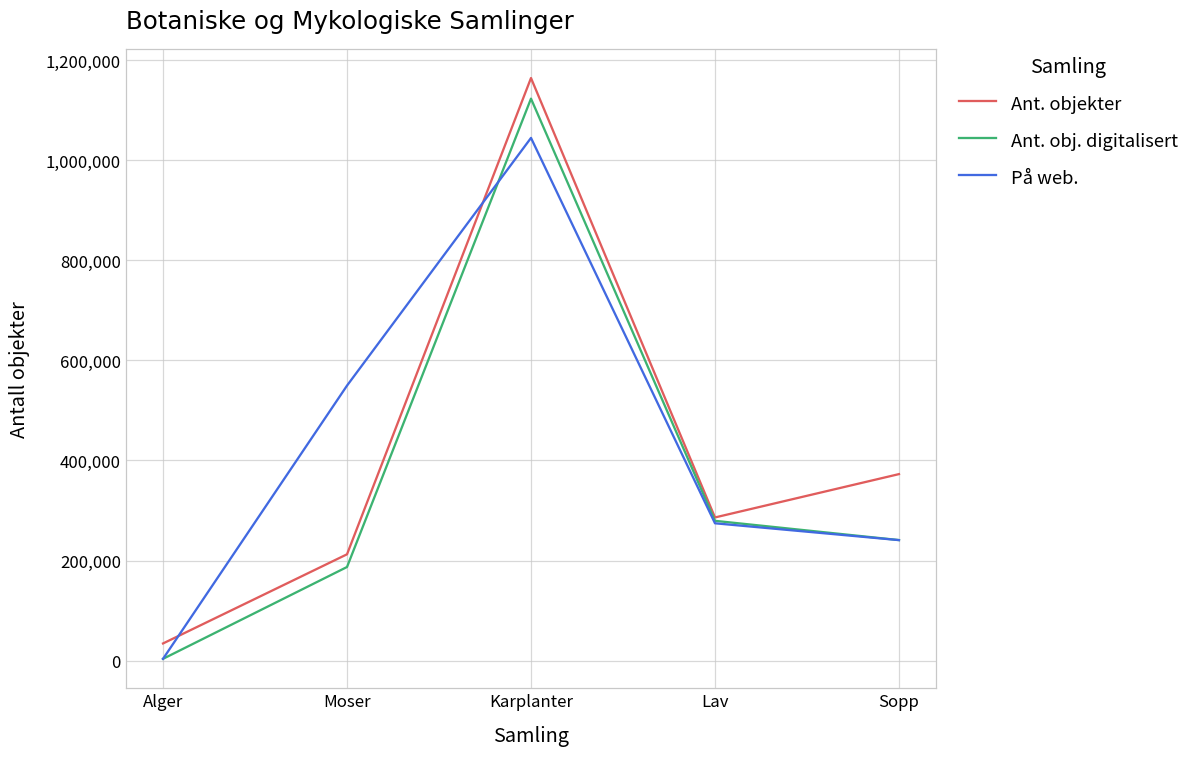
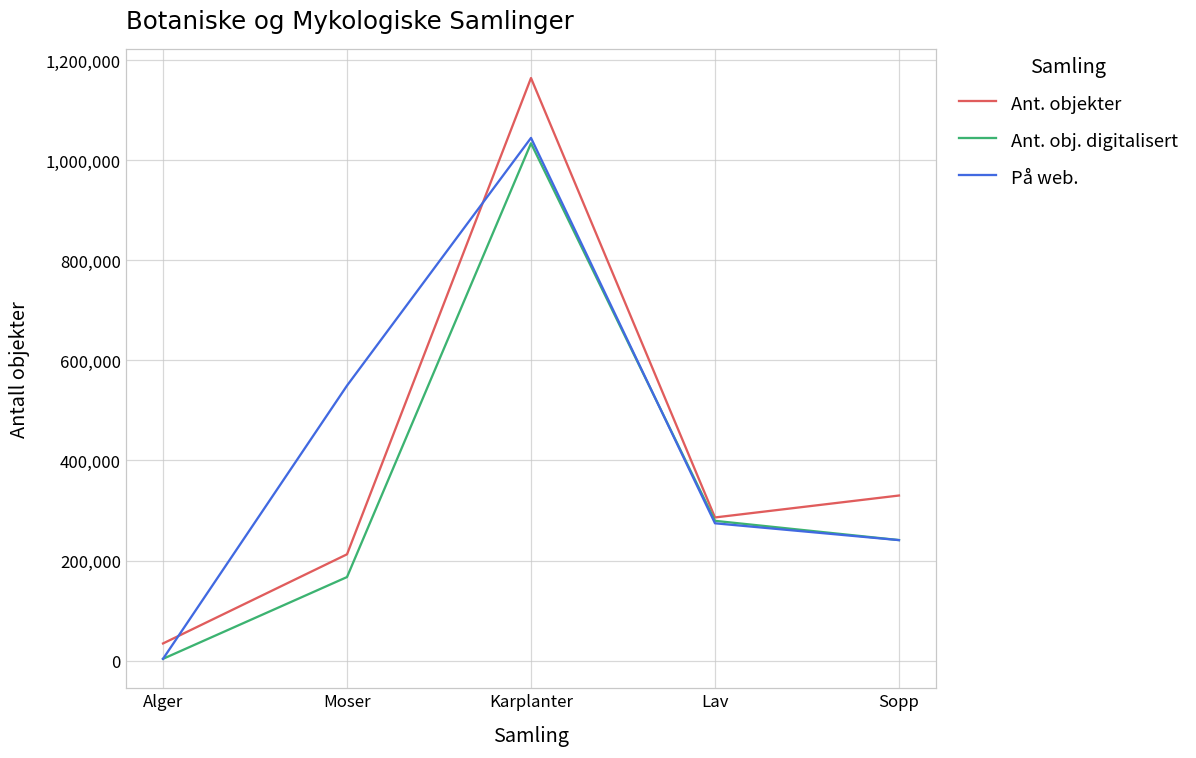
Ant. obj. digitalisert, Moser: 190,000 -> 170,000
Ant. obj. digitalisert, Karplanter: 1,120,000 -> 1,030,000
Ant. objekter, Sopp: 370,000 -> 330,000
